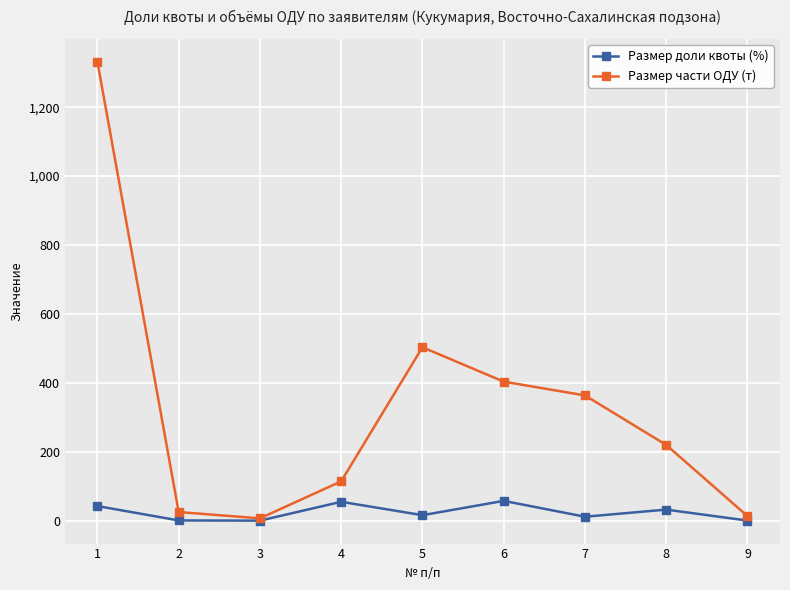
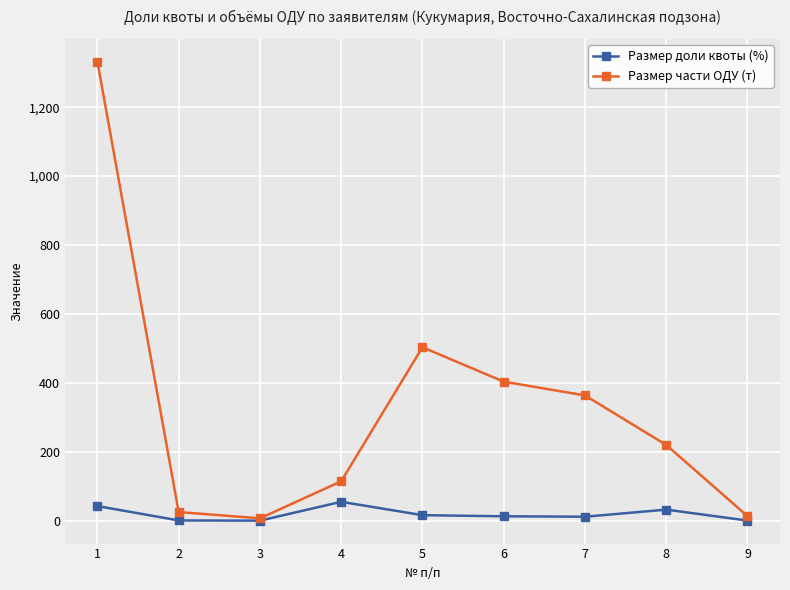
Размер доли квоты (%), 6: 60 -> 10
